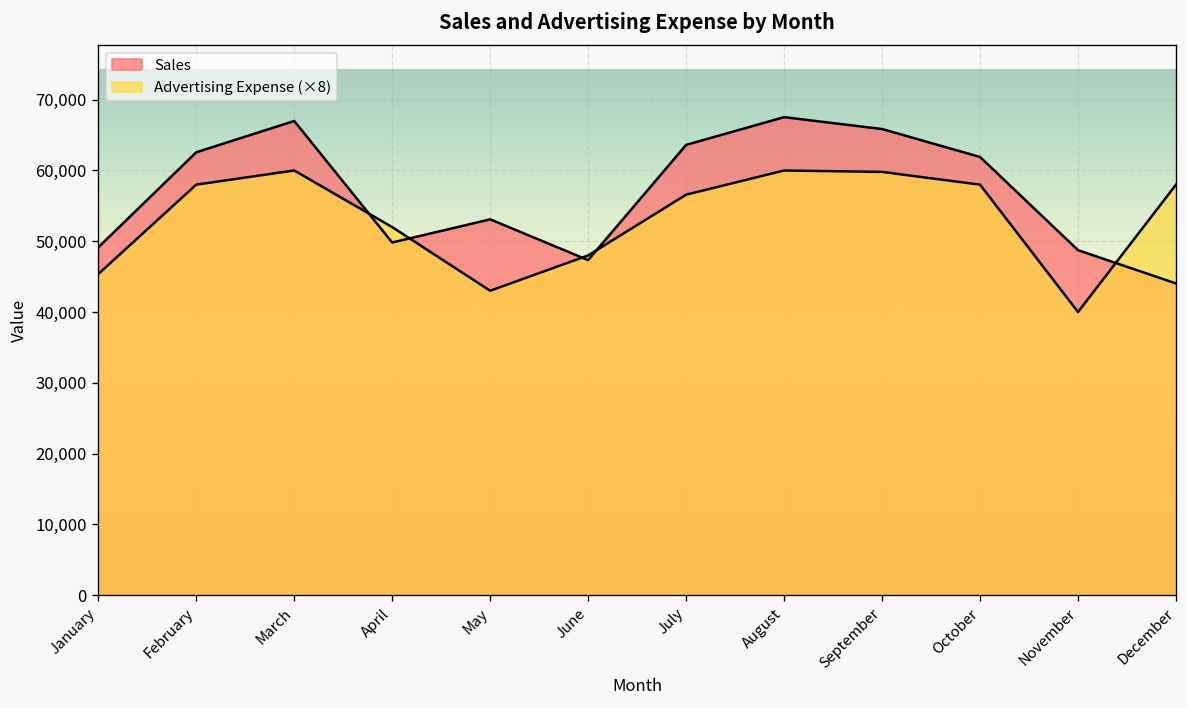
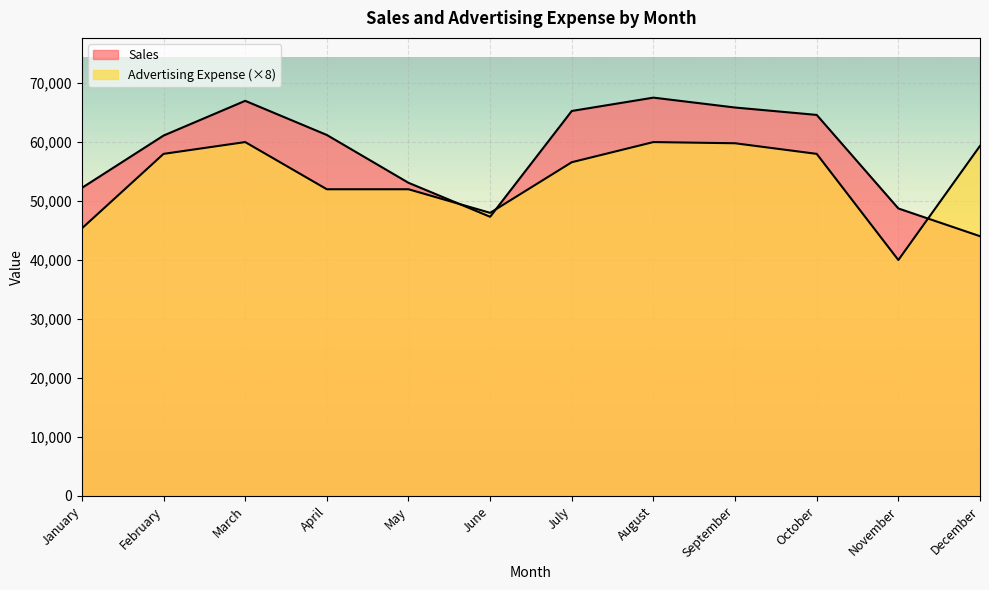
Sales, January: 49,000 -> 52,000
Sales, February: 63,000 -> 61,000
Sales, April: 50,000 -> 61,000
Advertising Expense (×8), May: 43,000 -> 52,000
Sales, July: 64,000 -> 65,000
Sales, October: 62,000 -> 65,000
Advertising Expense (×8), December: 58,000 -> 59,000
